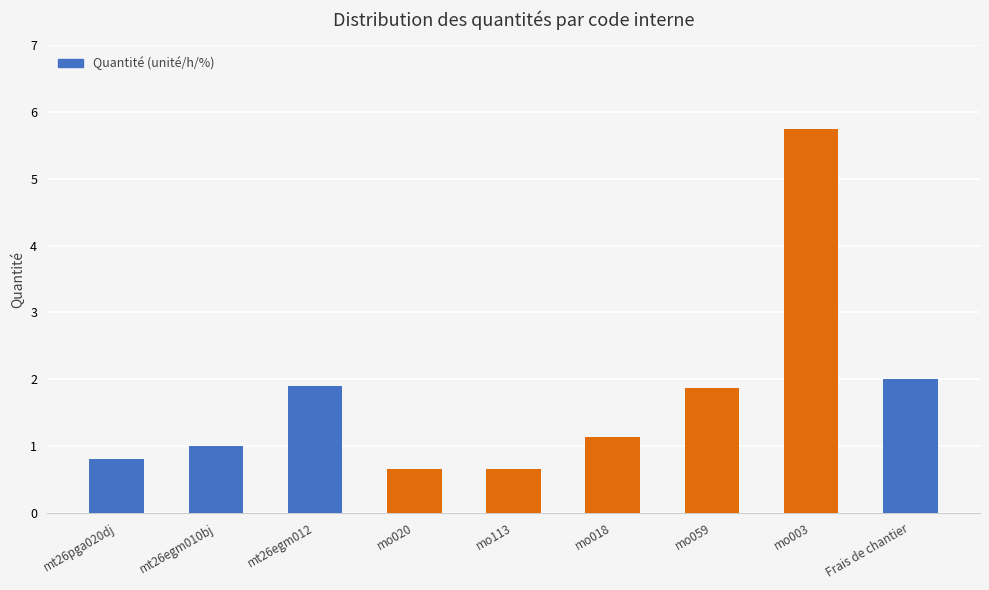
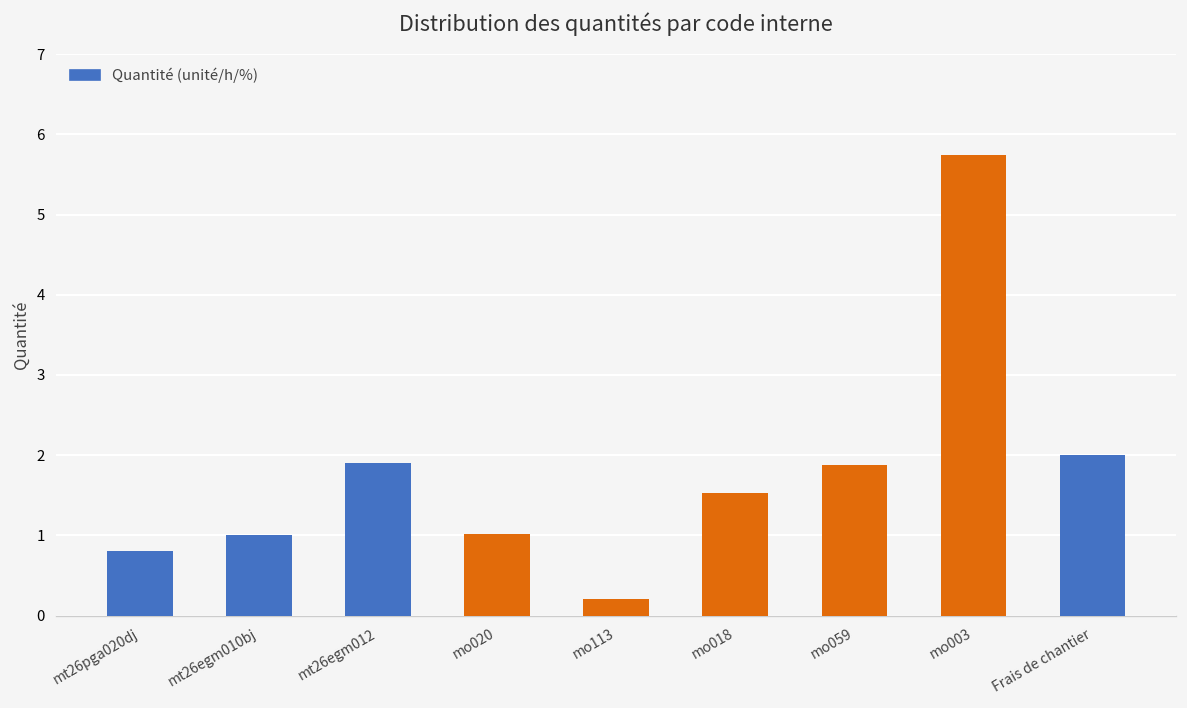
mo020: 0.7 -> 1.0
mo113: 0.7 -> 0.2
mo018: 1.1 -> 1.5
